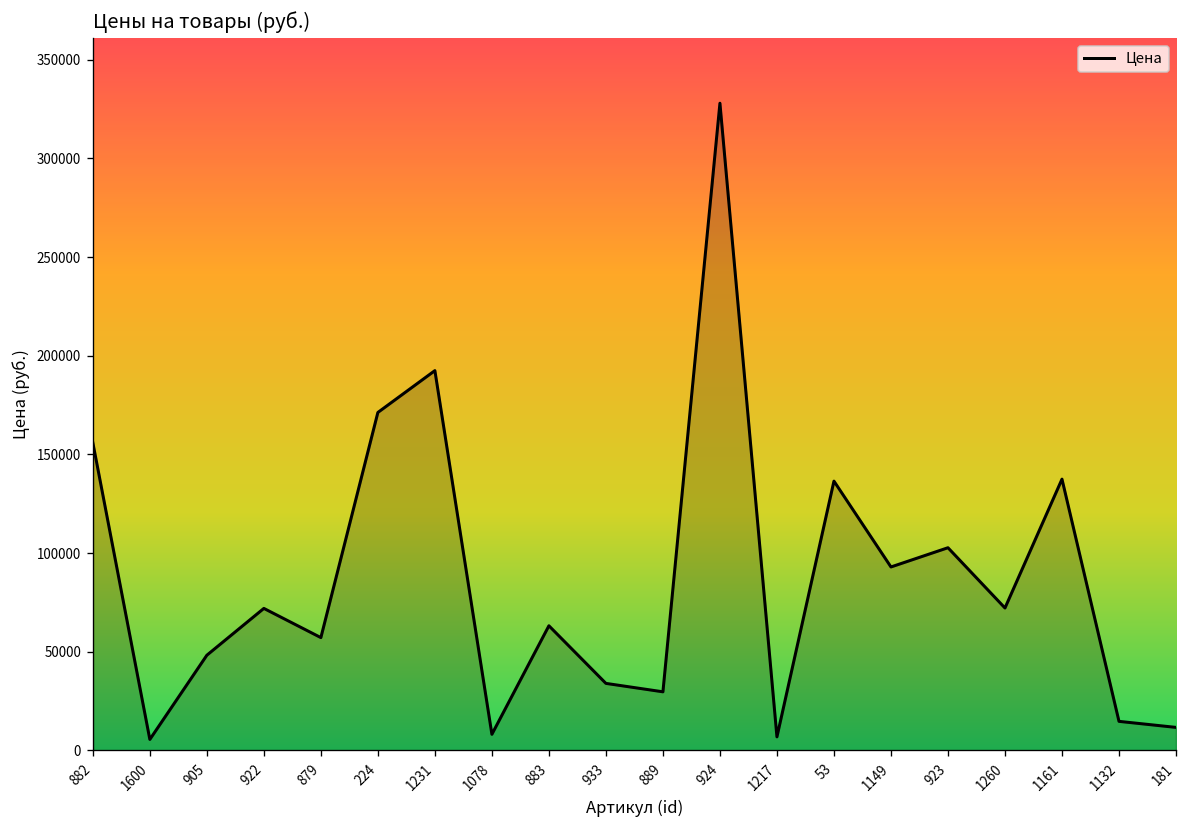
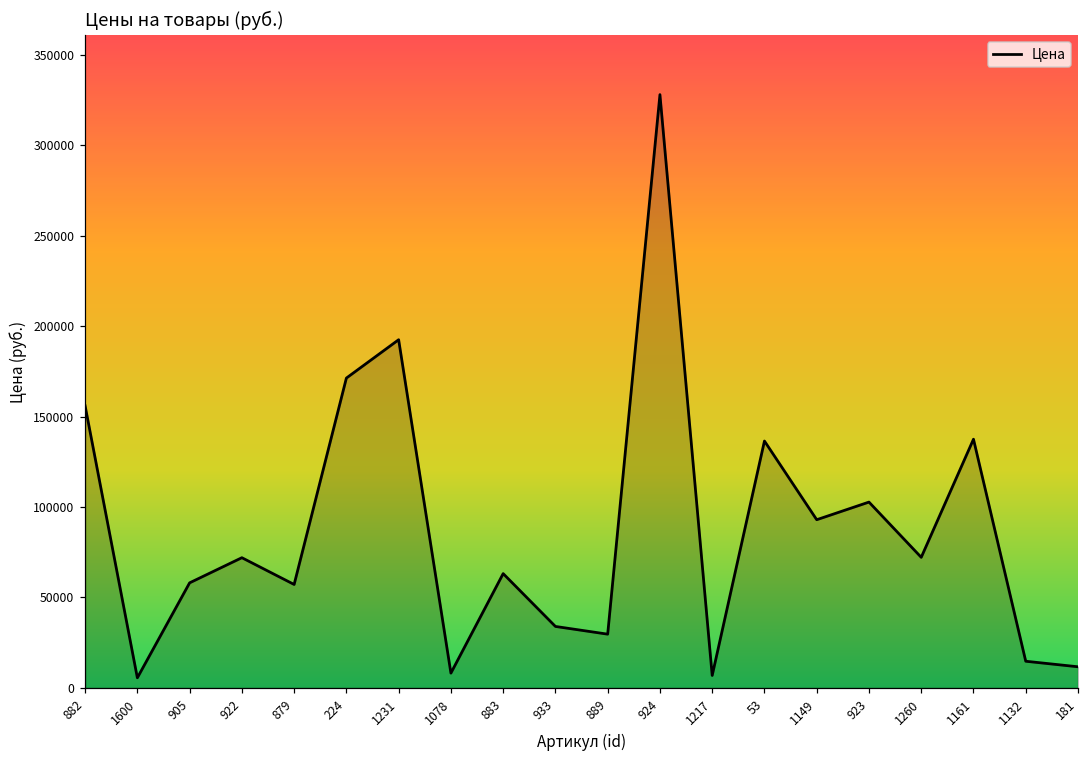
905: 48000 -> 58000
